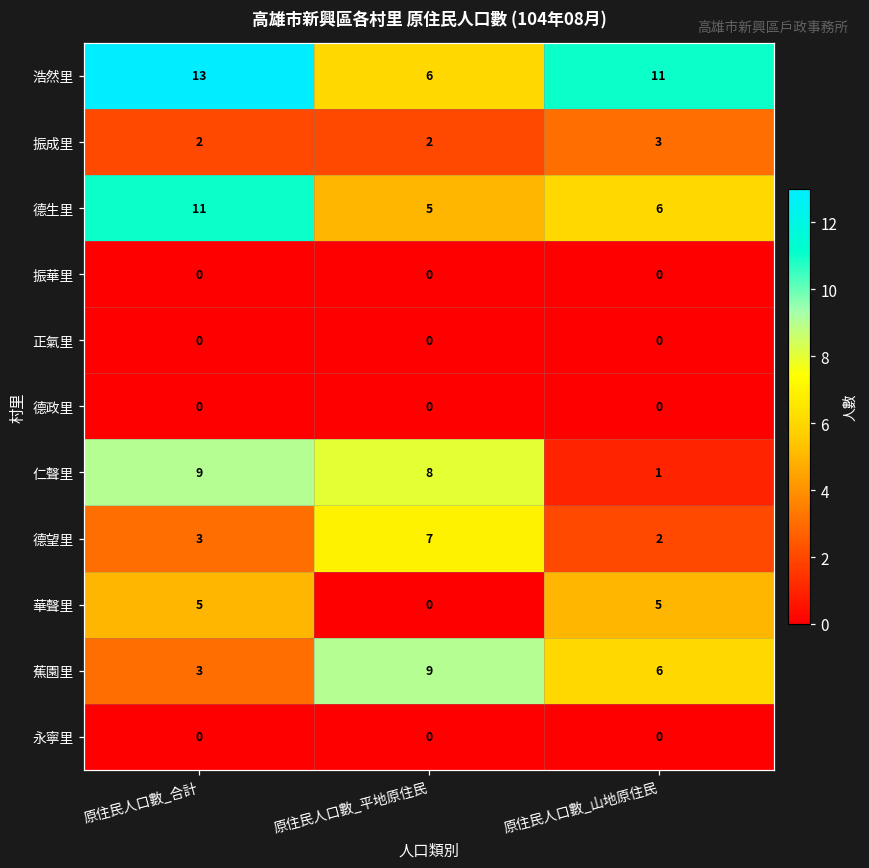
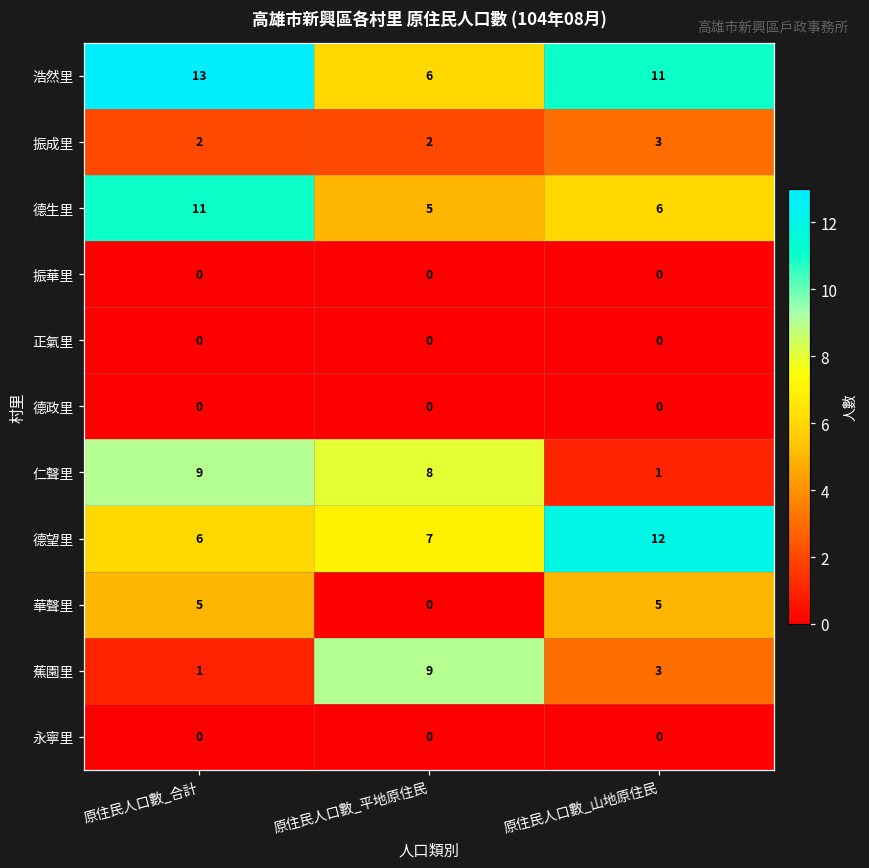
德望里, 原住民人口數_合計: 3 -> 6
德望里, 原住民人口數_山地原住民: 2 -> 12
蕉園里, 原住民人口數_合計: 3 -> 1
蕉園里, 原住民人口數_山地原住民: 6 -> 3
